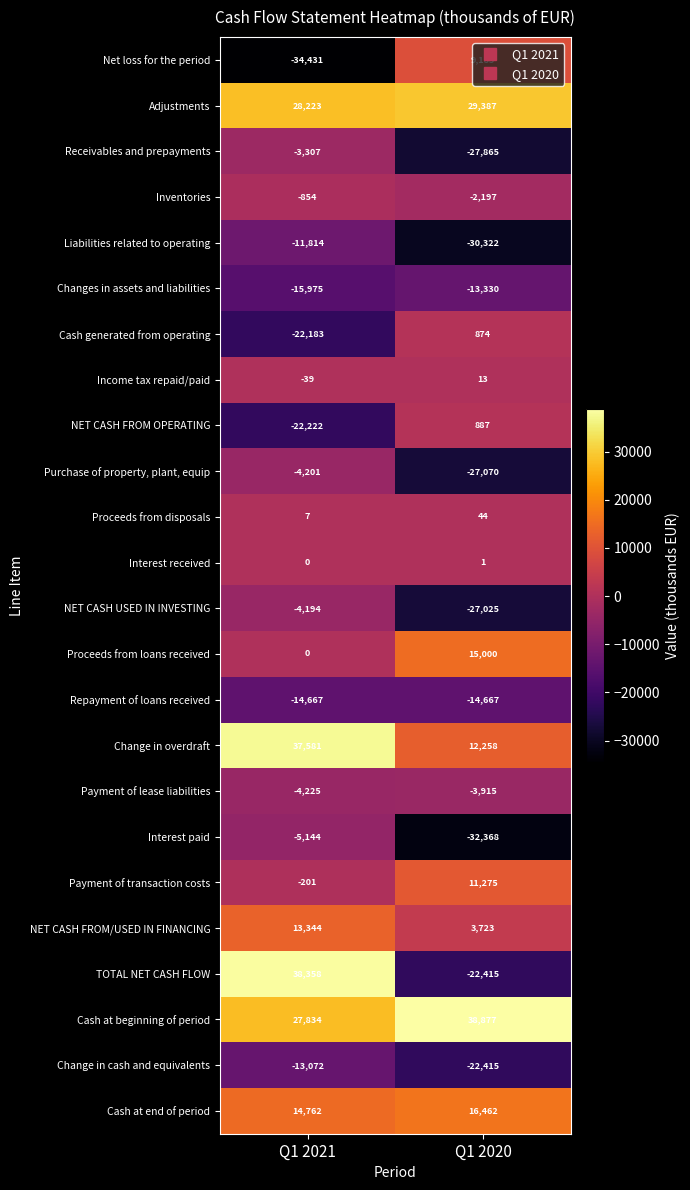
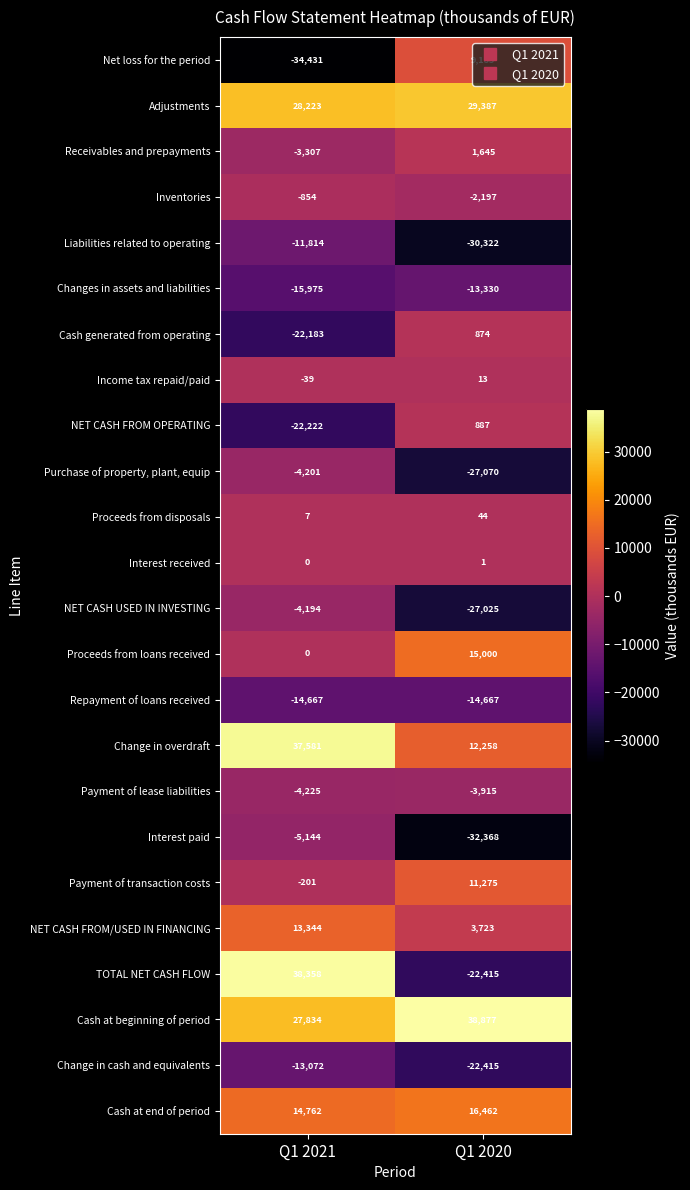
Receivables and prepayments, Q1 2020: -27,865 -> 1,645
